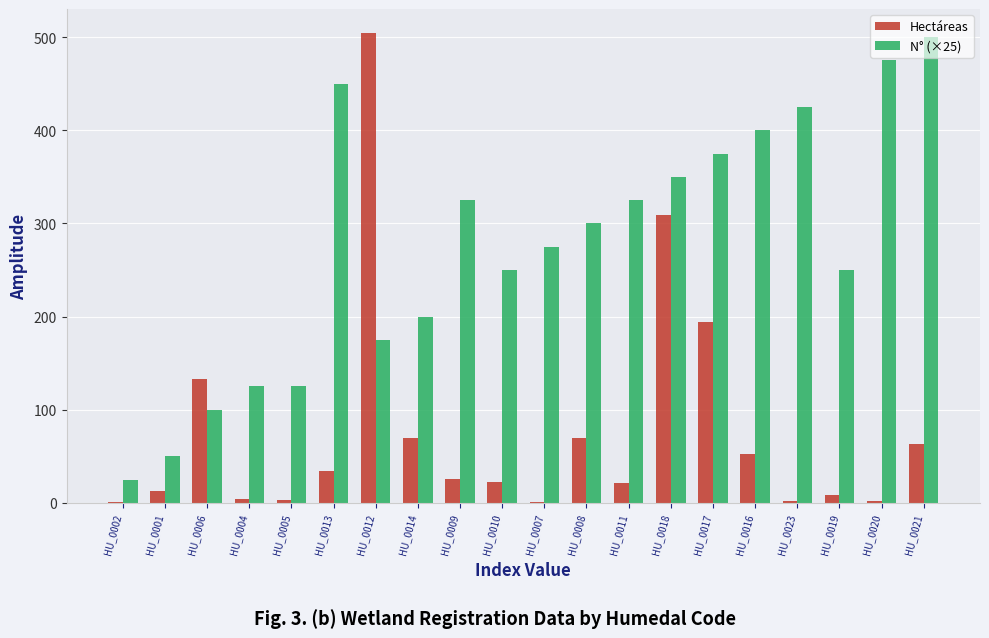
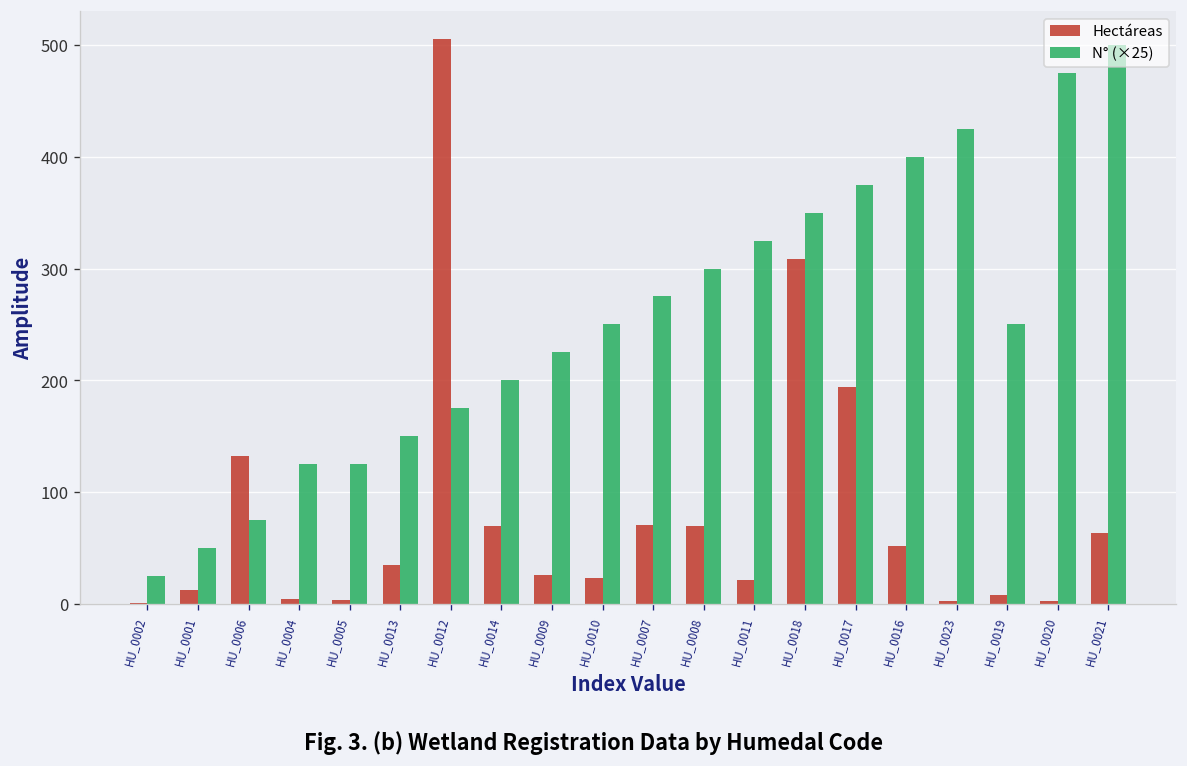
N° (×25), HU_0006: 100 -> 80
N° (×25), HU_0013: 450 -> 150
N° (×25), HU_0009: 330 -> 230
Hectáreas, HU_0007: 0 -> 70
